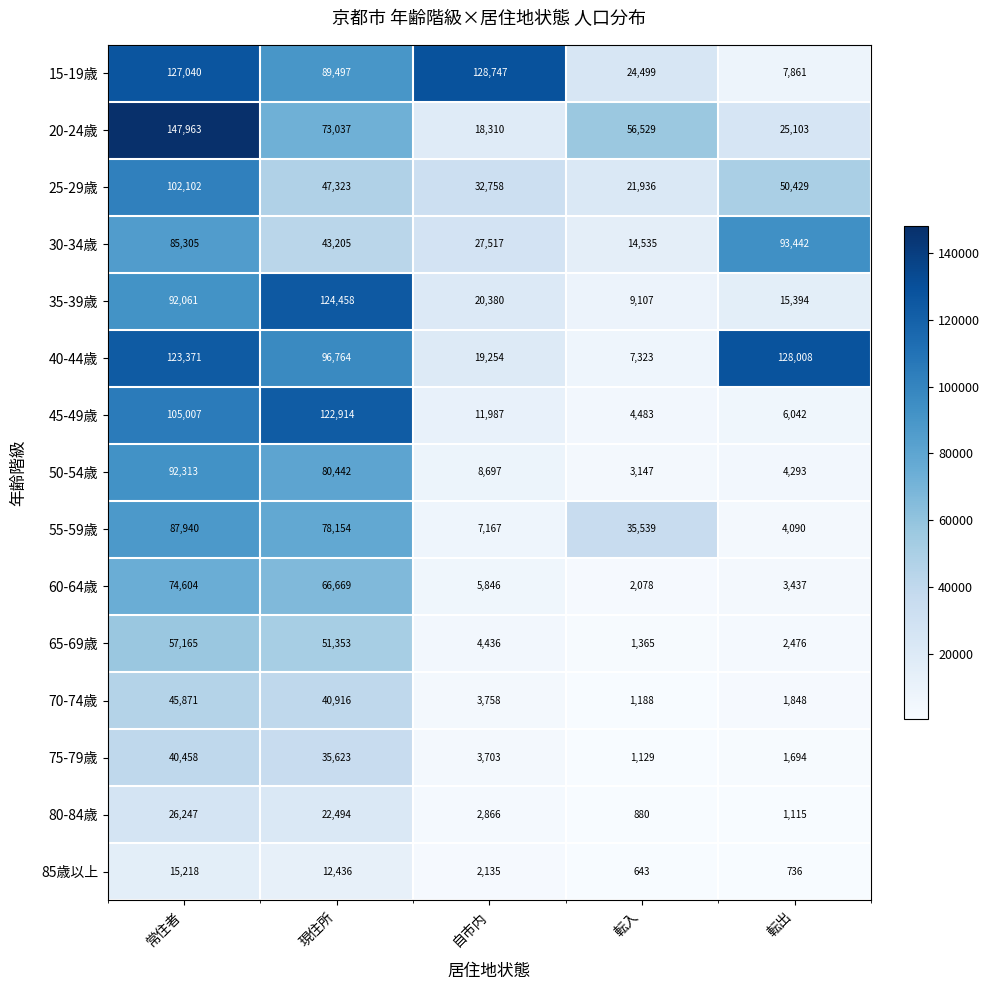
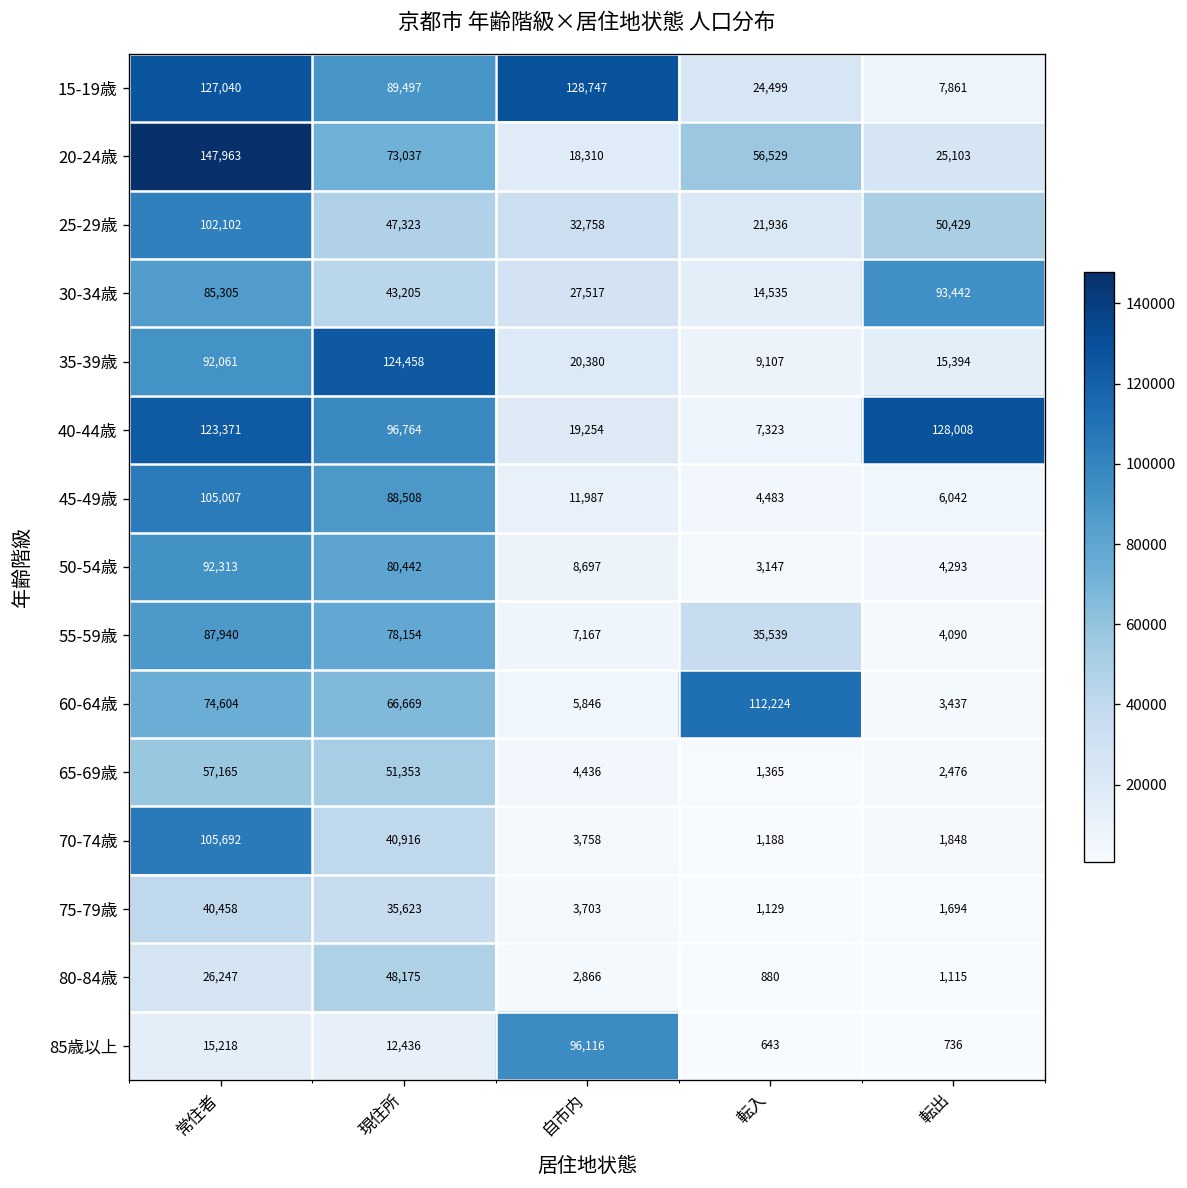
45-49歳, 現住所: 122,914 -> 88,508
60-64歳, 転入: 2,078 -> 112,224
70-74歳, 常住者: 45,871 -> 105,692
80-84歳, 現住所: 22,494 -> 48,175
85歳以上, 自市内: 2,135 -> 96,116
